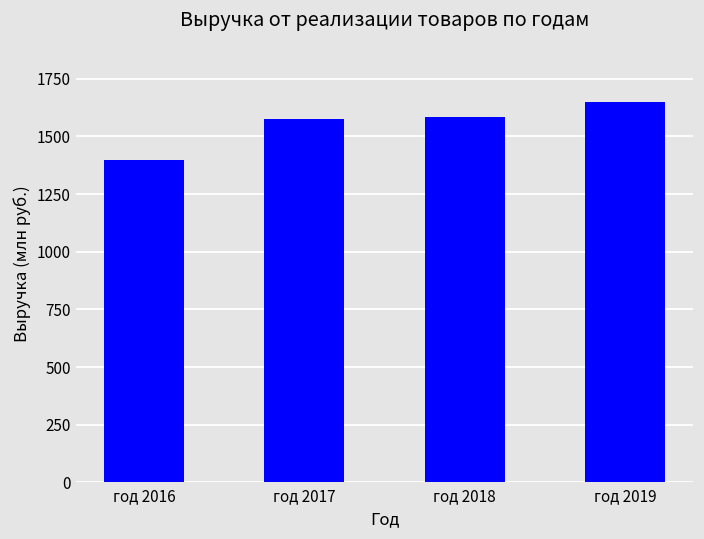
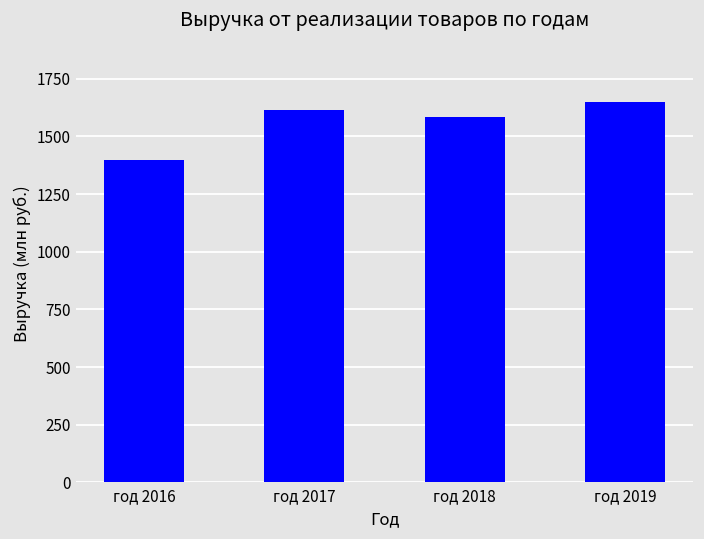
год 2017: 1570 -> 1610
